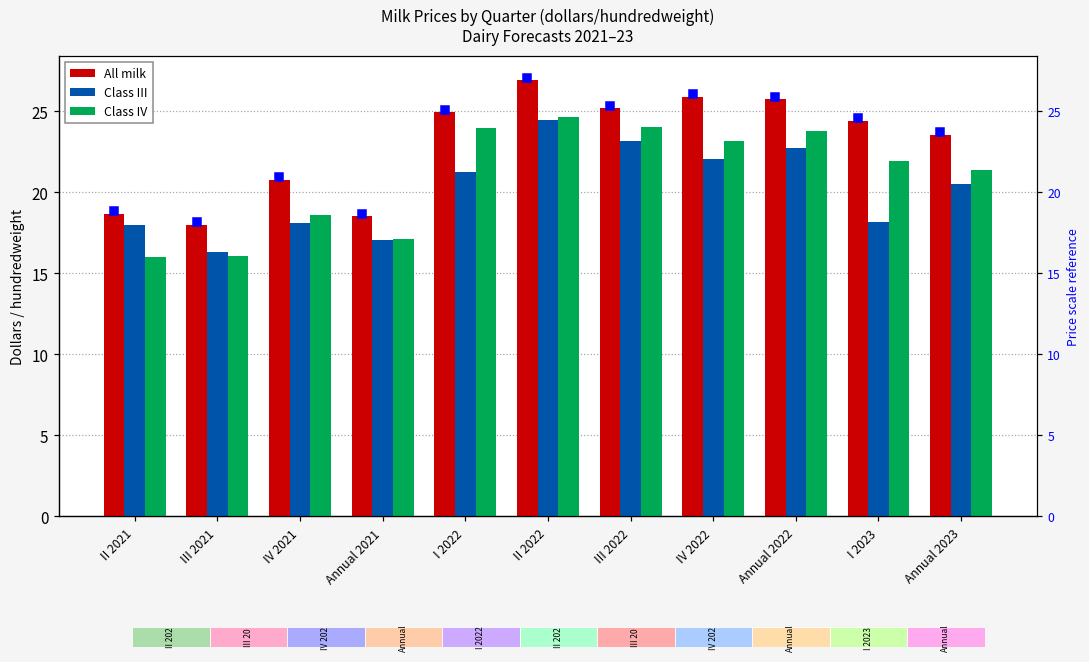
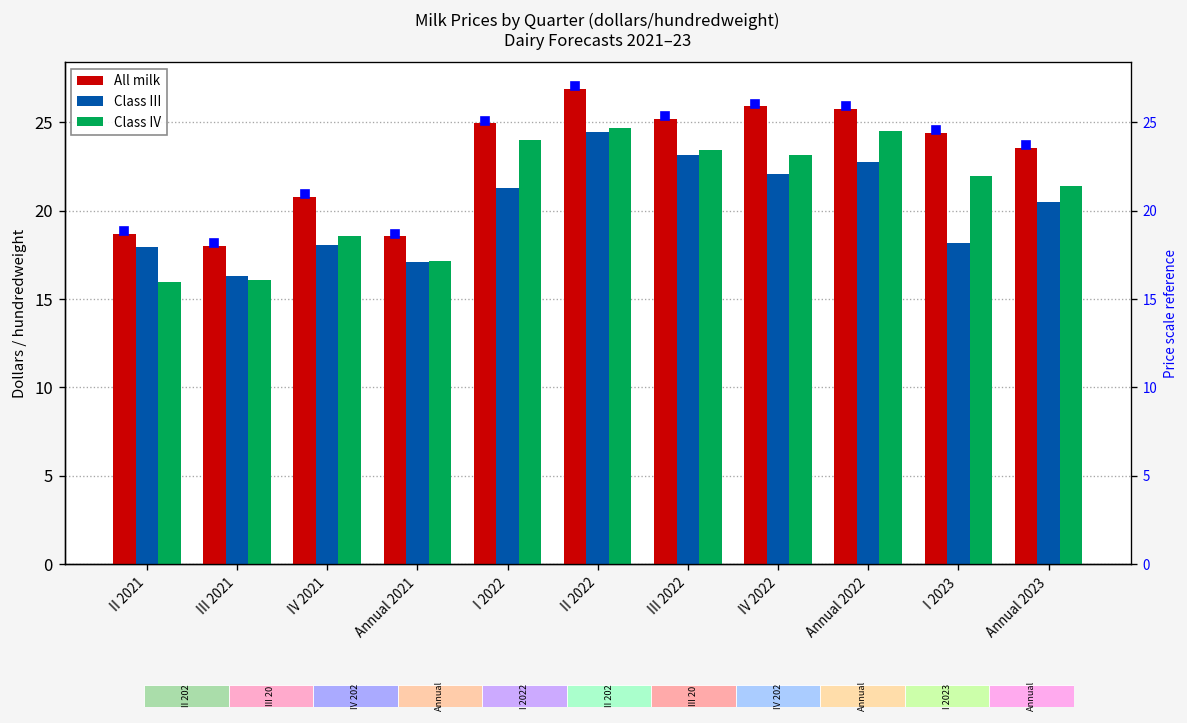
Milk Prices by Quarter (dollars/hundredweight) Dairy Forecasts 2021–23, Class IV, III 2022: 24.0 -> 23.5
Milk Prices by Quarter (dollars/hundredweight) Dairy Forecasts 2021–23, Class IV, Annual 2022: 23.8 -> 24.5
